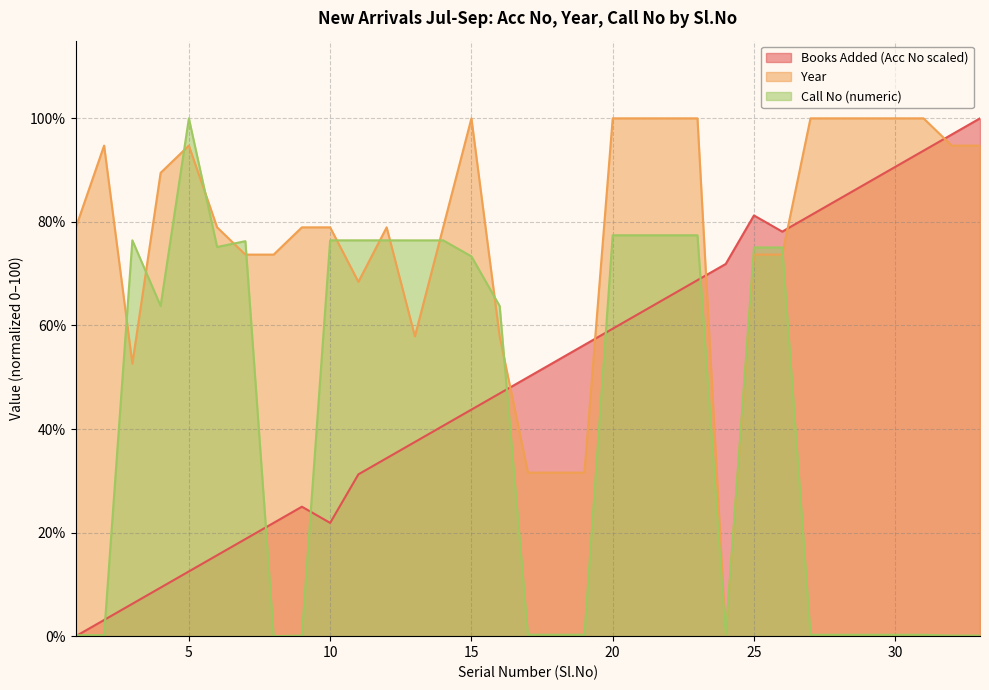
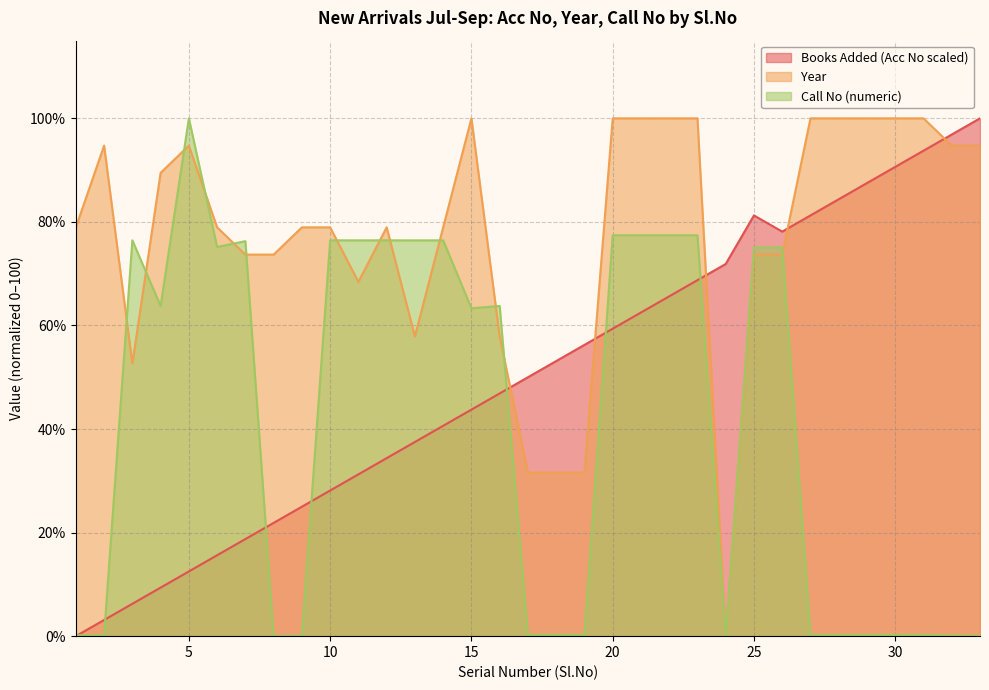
Books Added (Acc No scaled), 10: 22% -> 28%
Call No (numeric), 15: 73% -> 63%
